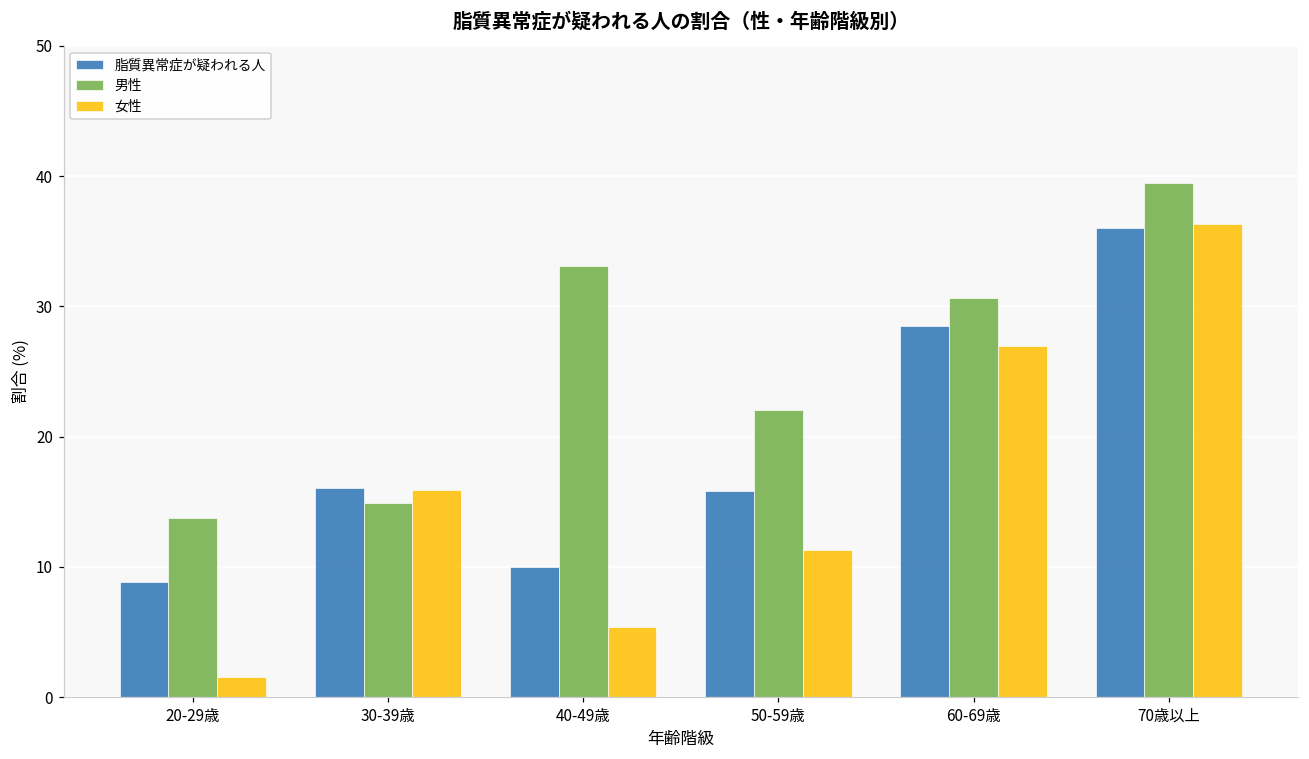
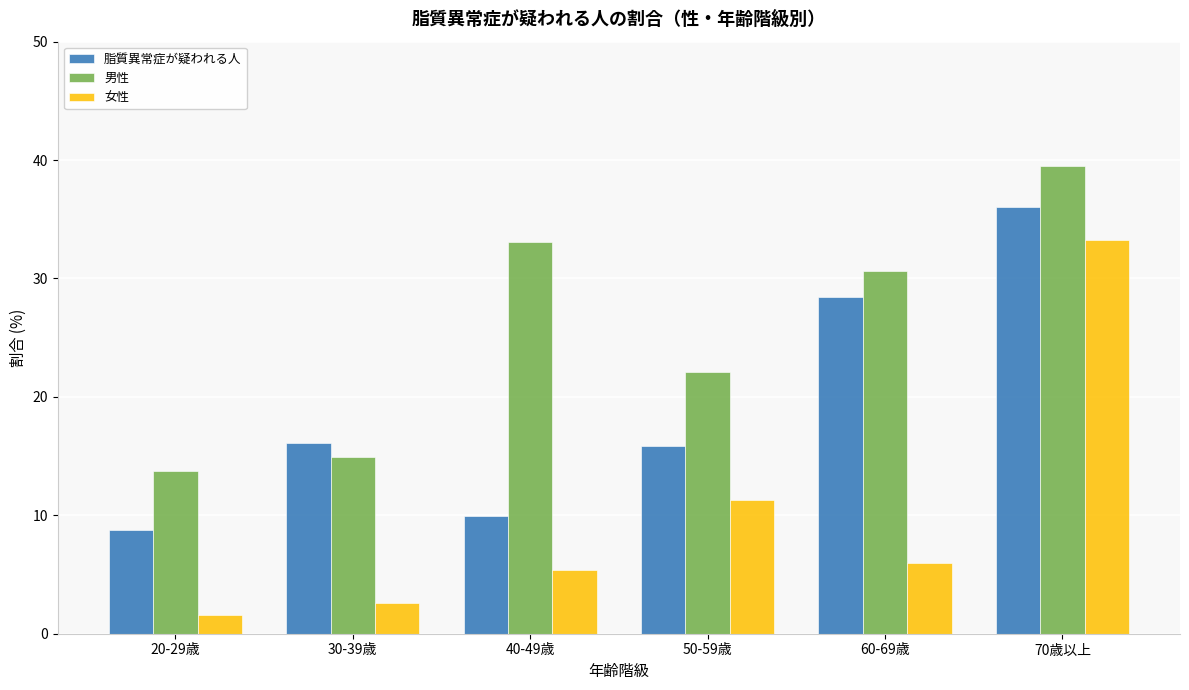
女性, 30-39歳: 15.9 -> 2.6
女性, 60-69歳: 26.9 -> 5.9
女性, 70歳以上: 36.3 -> 33.3
